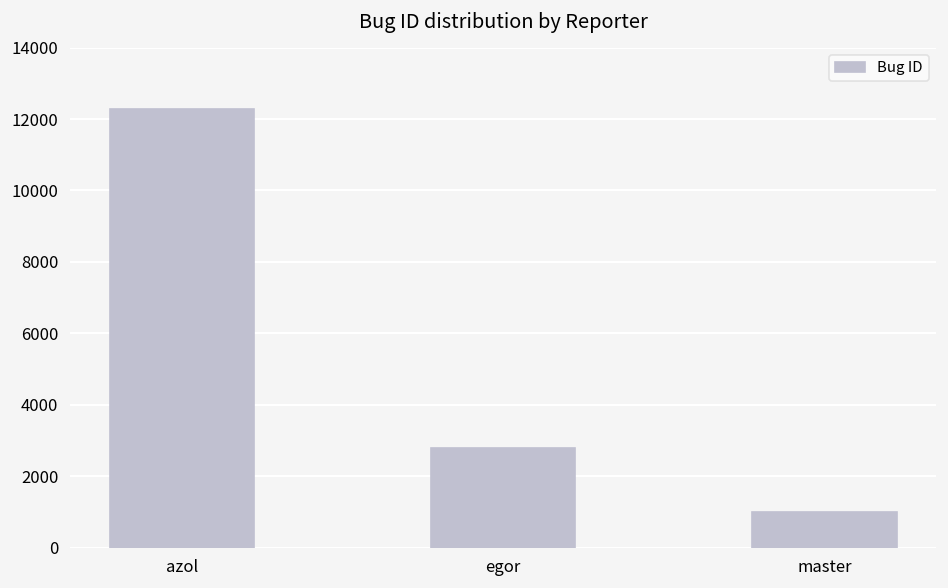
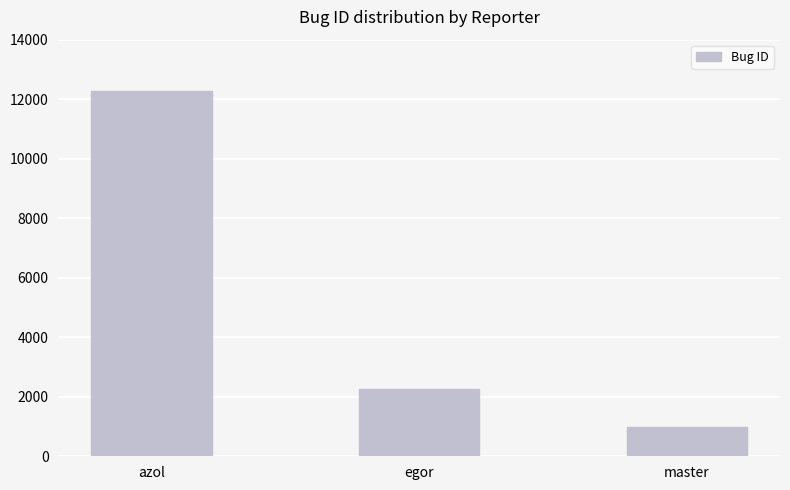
egor: 2800 -> 2300
